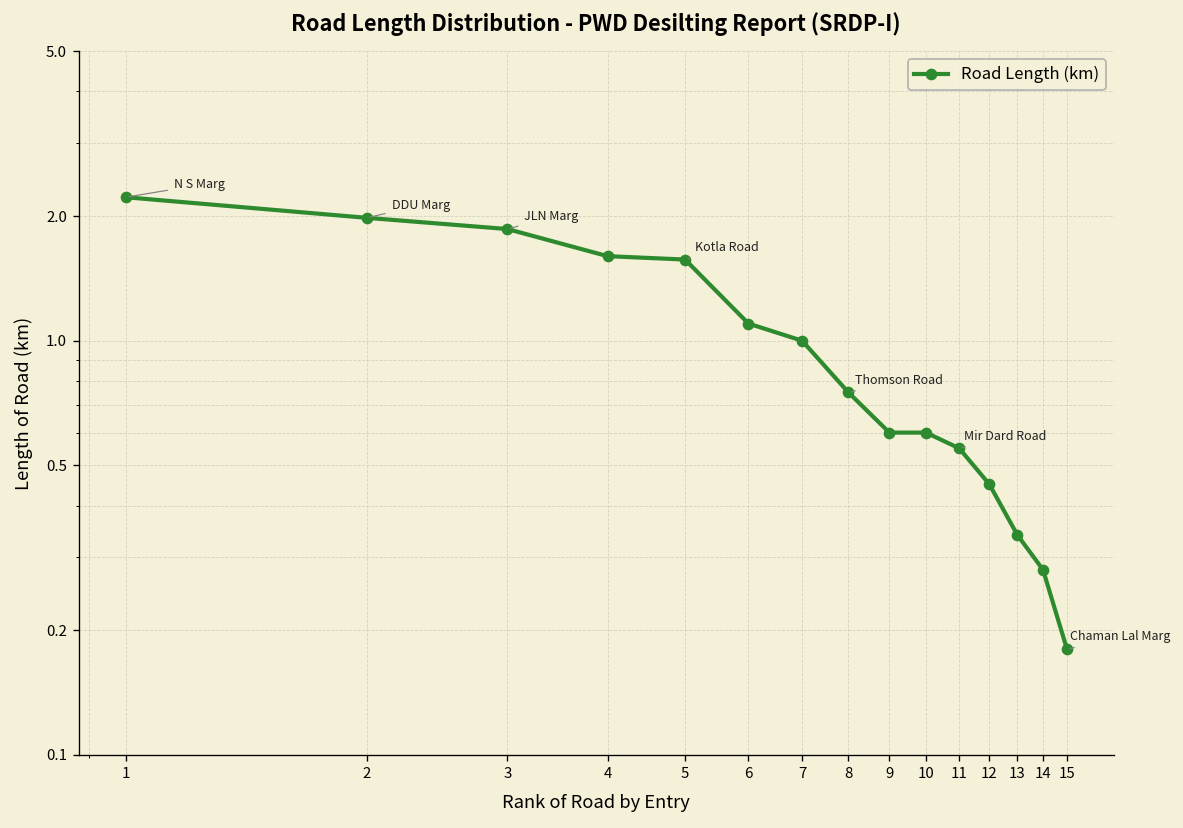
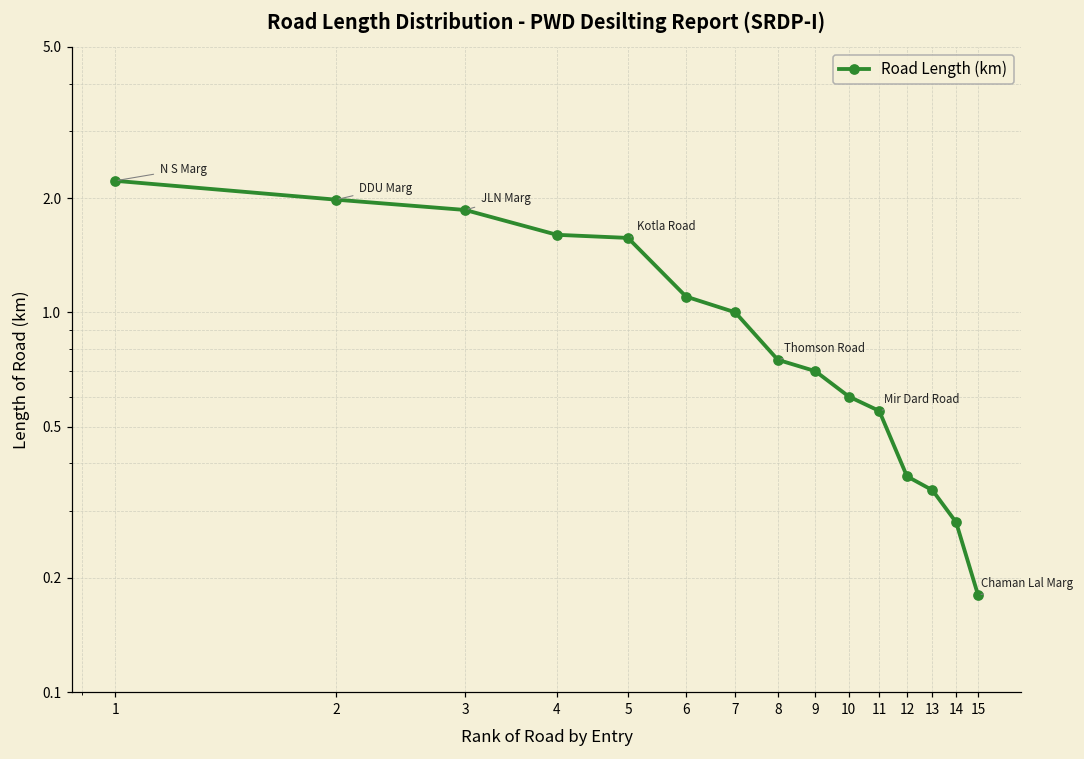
9: 0.6 -> 0.7
12: 0.45 -> 0.37
